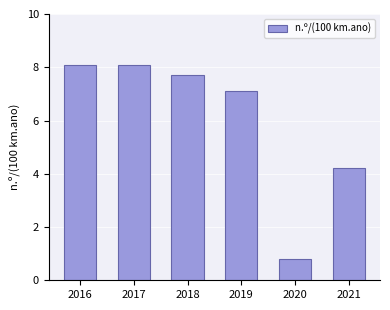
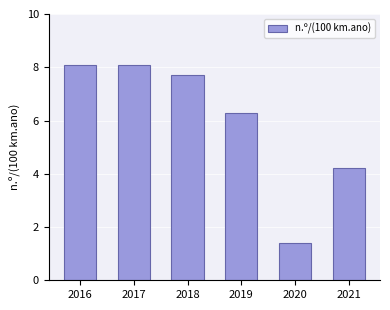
2019: 7.1 -> 6.3
2020: 0.8 -> 1.4
